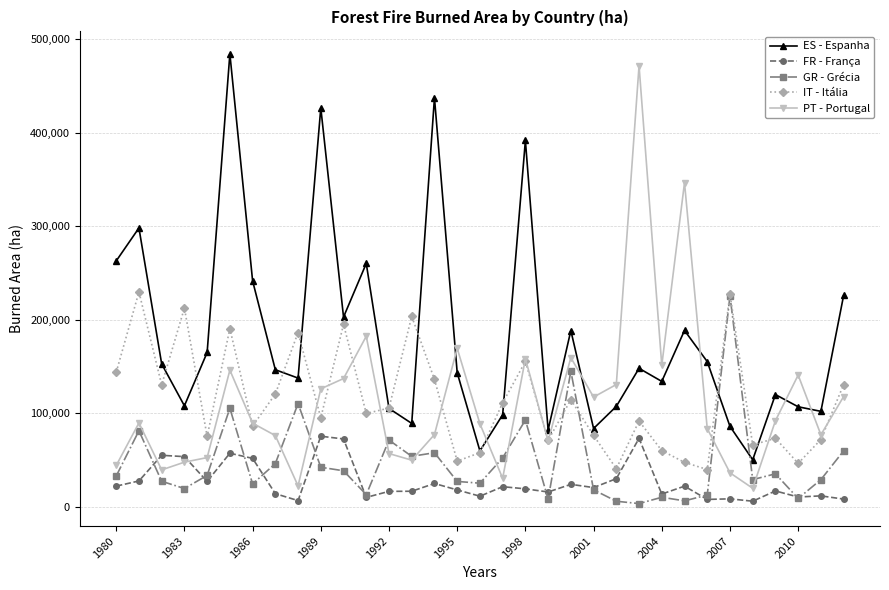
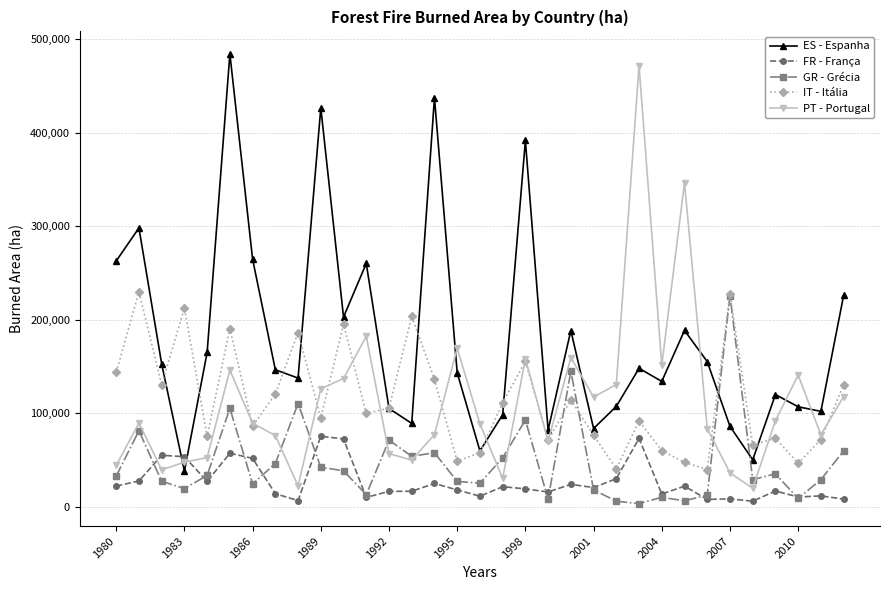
ES - Espanha, 1983: 110,000 -> 40,000
ES - Espanha, 1986: 240,000 -> 260,000
